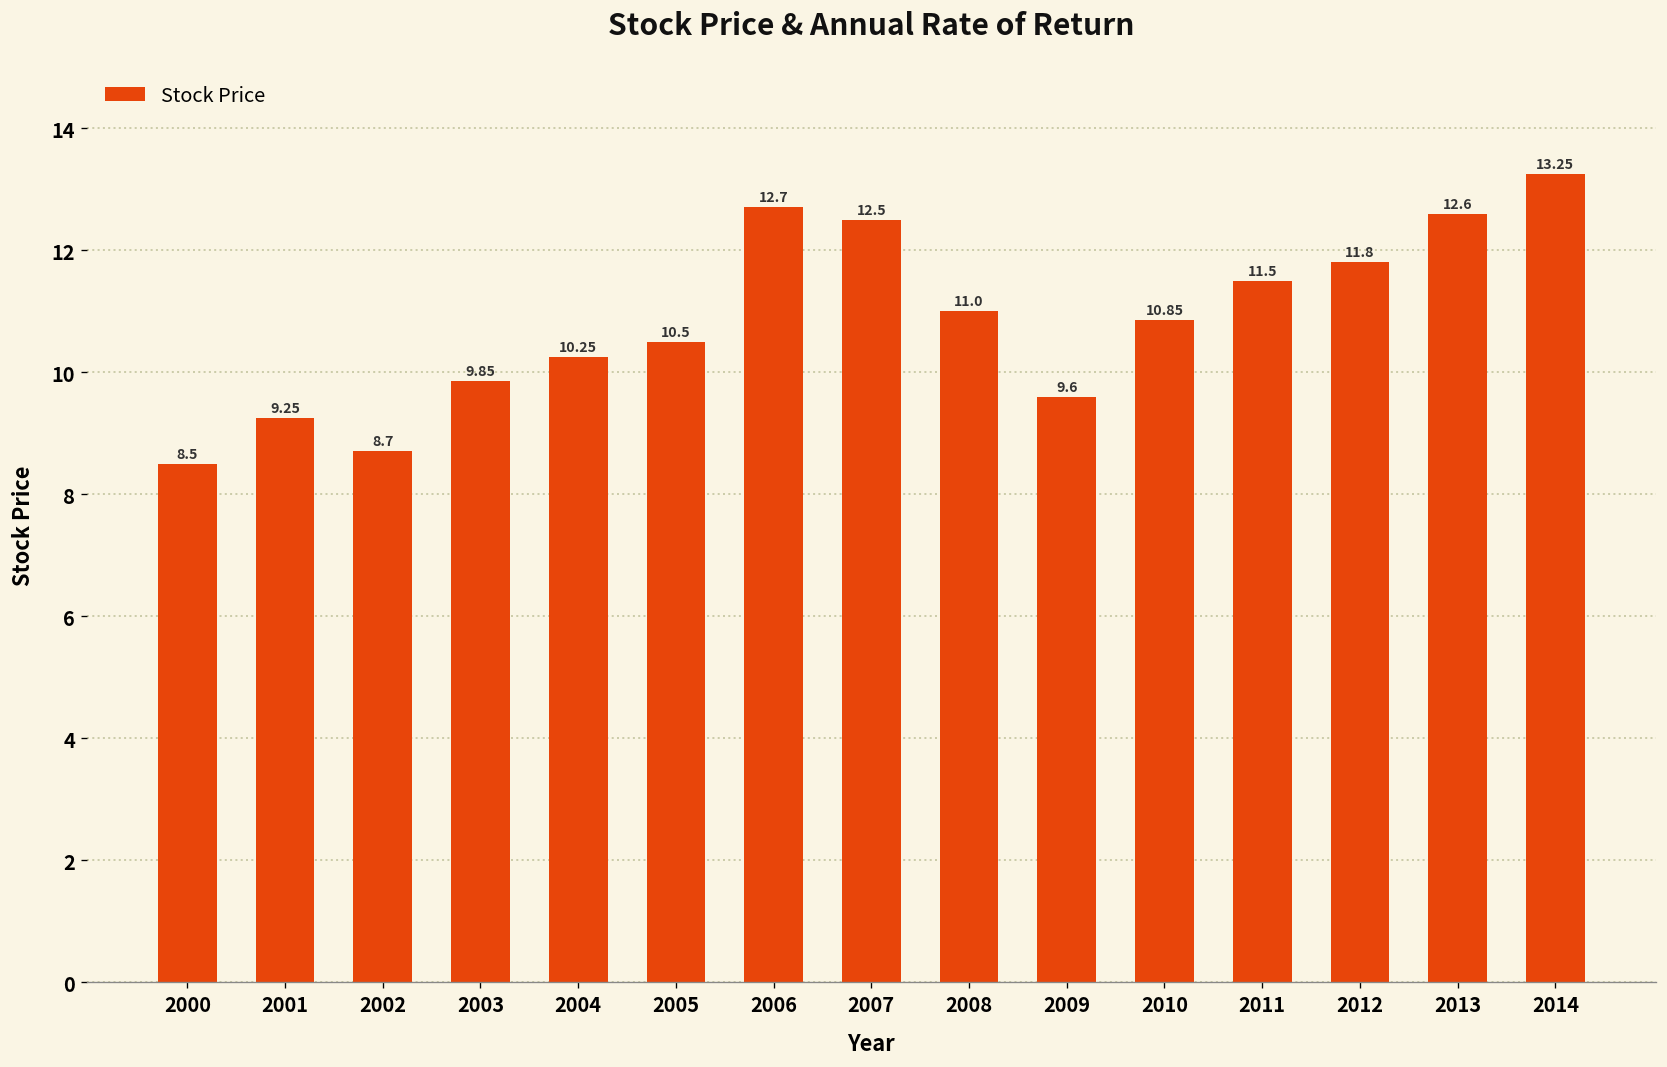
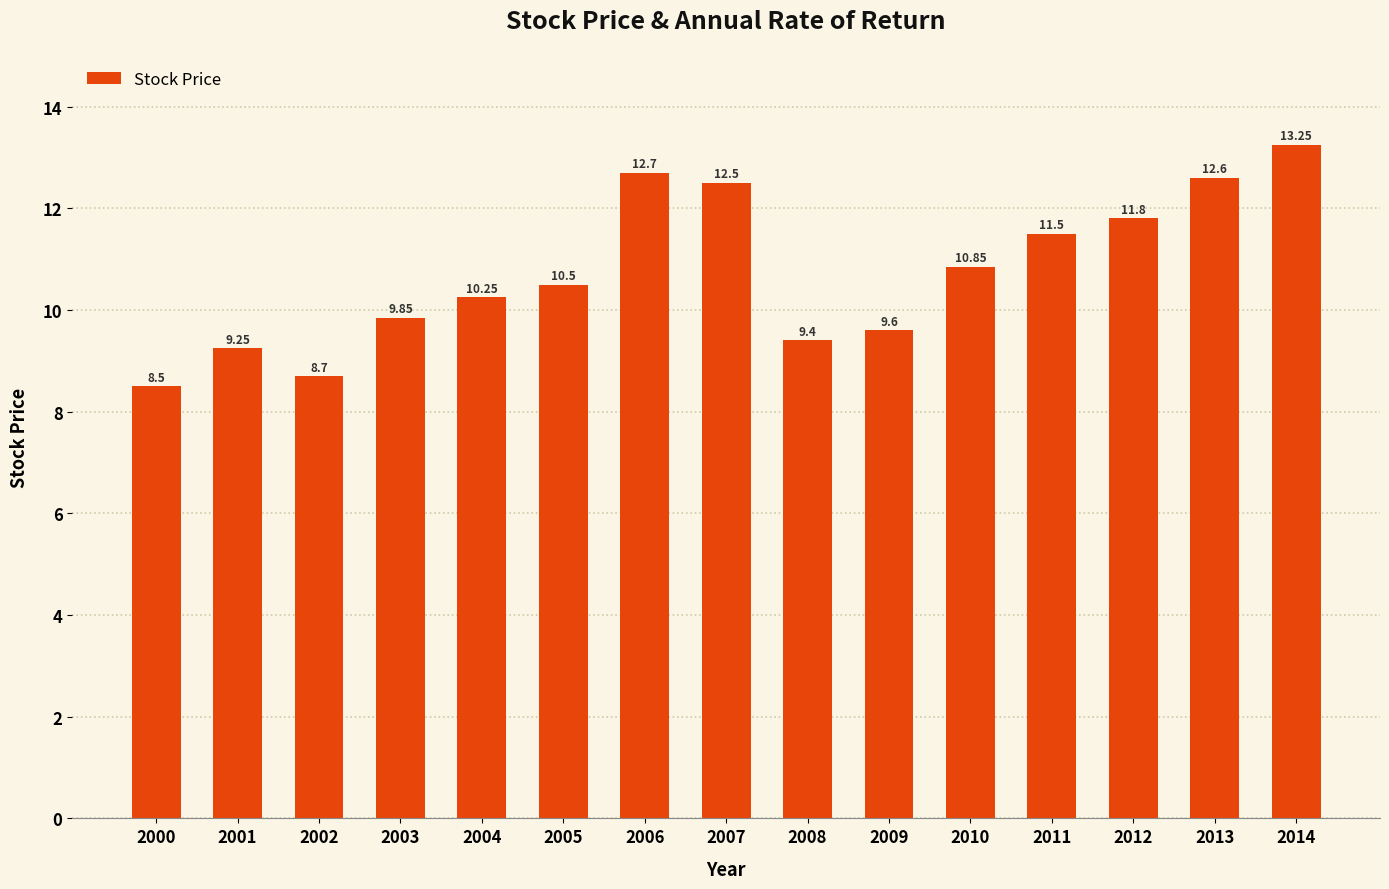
2008: 11.0 -> 9.4
